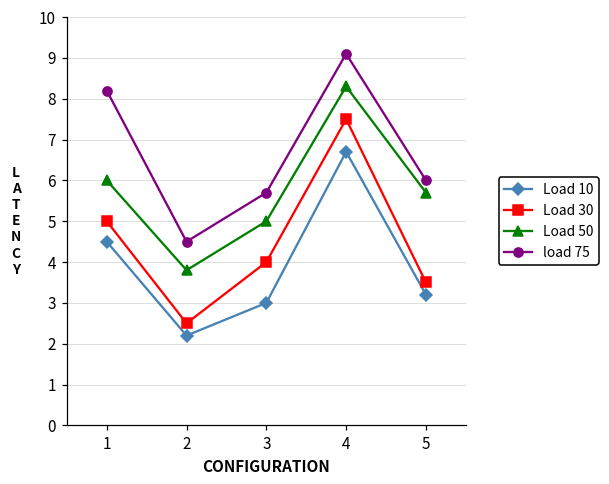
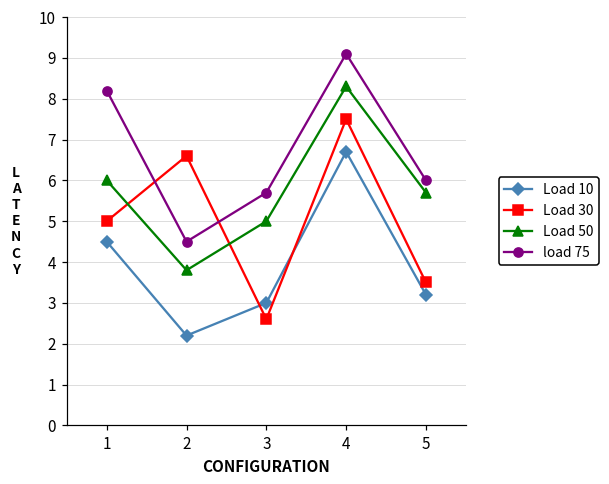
Load 30, 2: 2.5 -> 6.6
Load 30, 3: 4.0 -> 2.6
